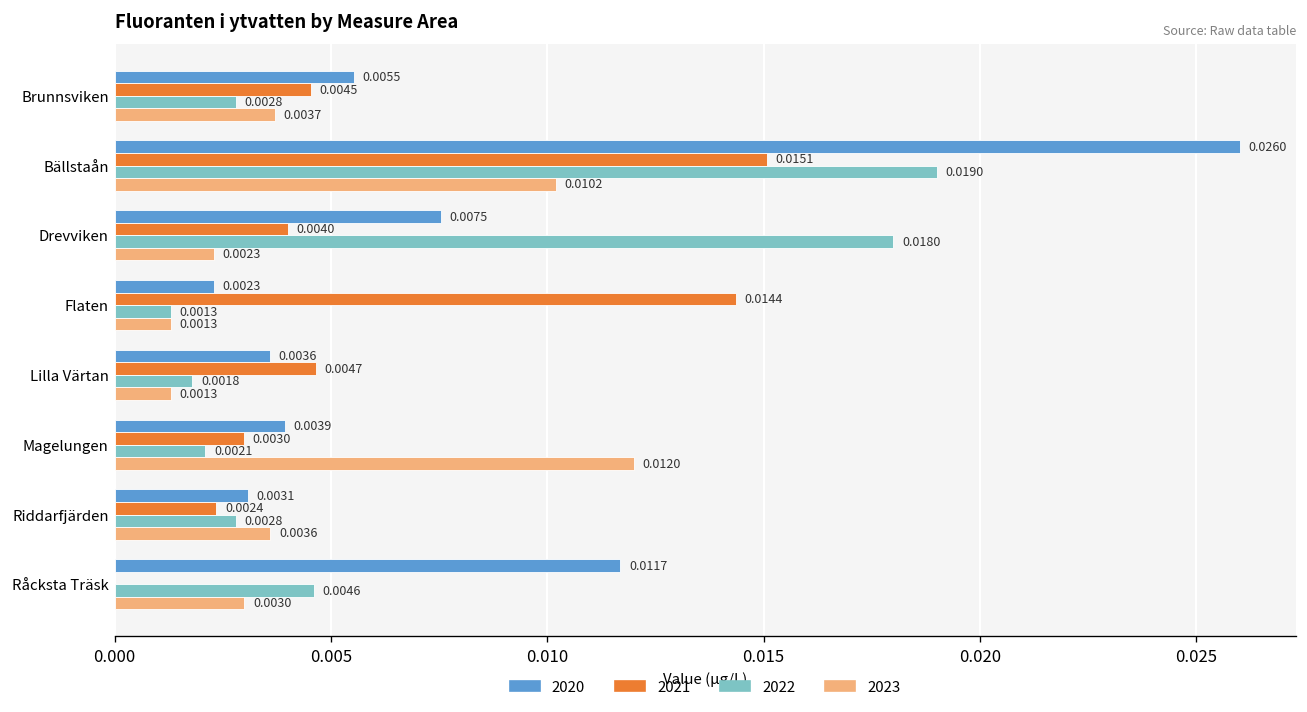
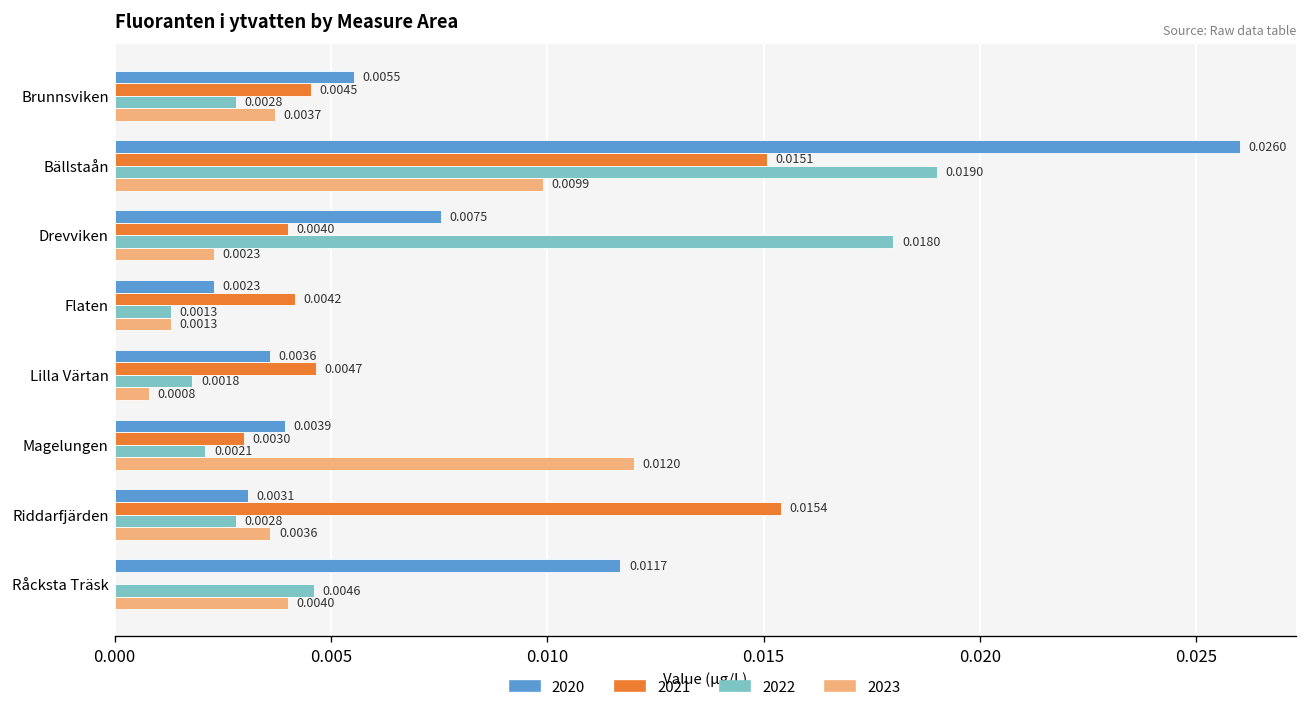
2023, Bällstaån: 0.0102 -> 0.0099
2021, Flaten: 0.0144 -> 0.0042
2023, Lilla Värtan: 0.0013 -> 0.0008
2021, Riddarfjärden: 0.0024 -> 0.0154
2023, Råcksta Träsk: 0.0030 -> 0.0040
